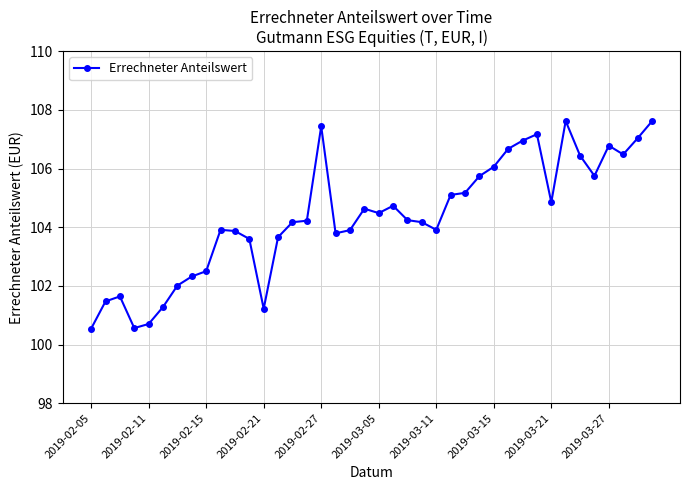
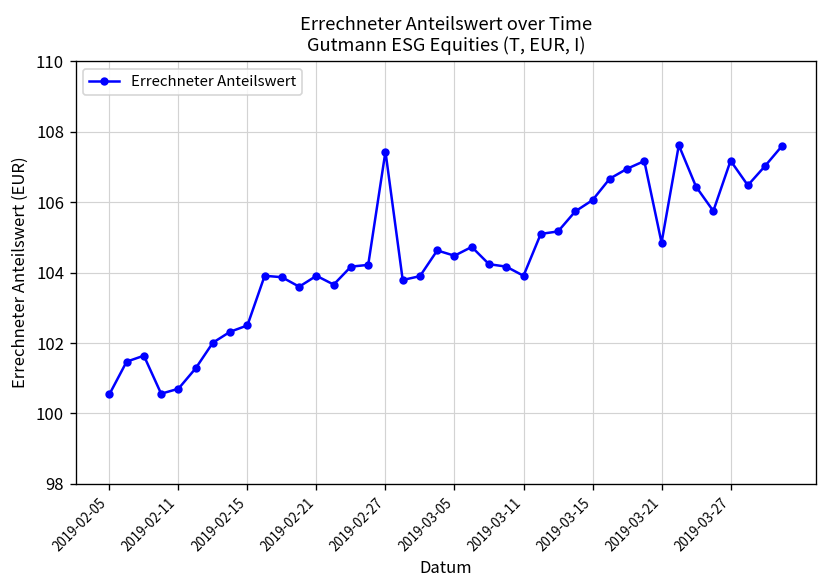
2019-02-21: 101.2 -> 103.9
2019-03-27: 106.8 -> 107.2
